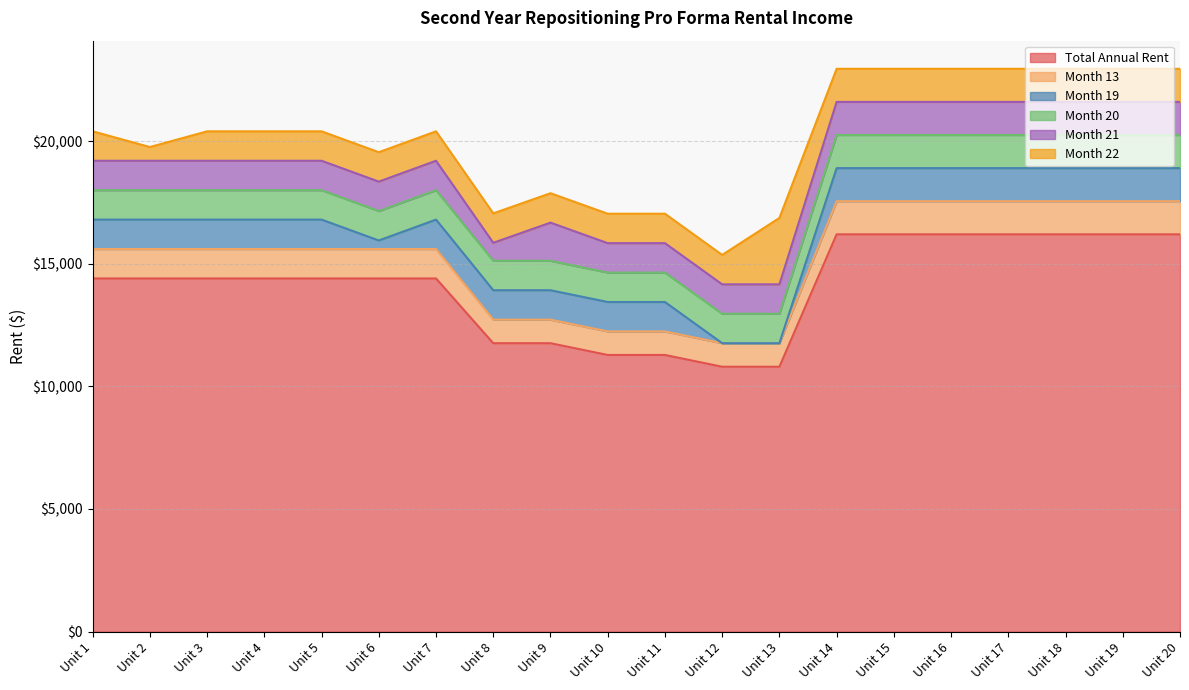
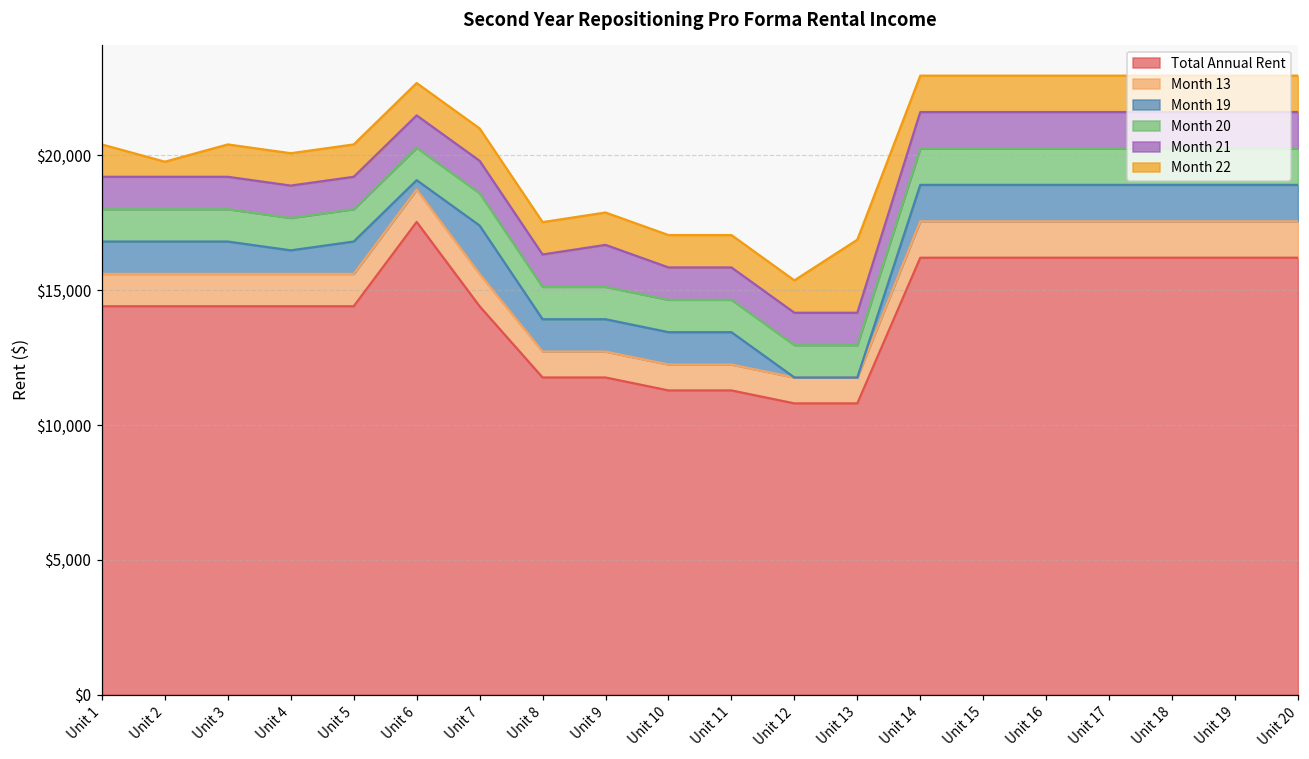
Month 19, Unit 4: $1,200 -> $900
Total Annual Rent, Unit 6: $14,400 -> $17,500
Month 19, Unit 7: $1,200 -> $1,800
Month 21, Unit 8: $700 -> $1,200
